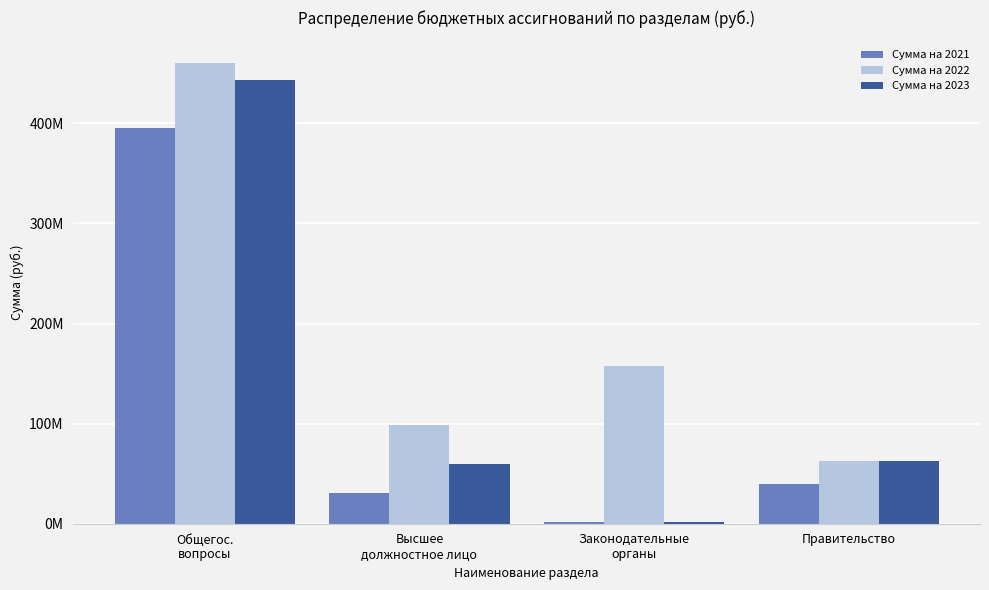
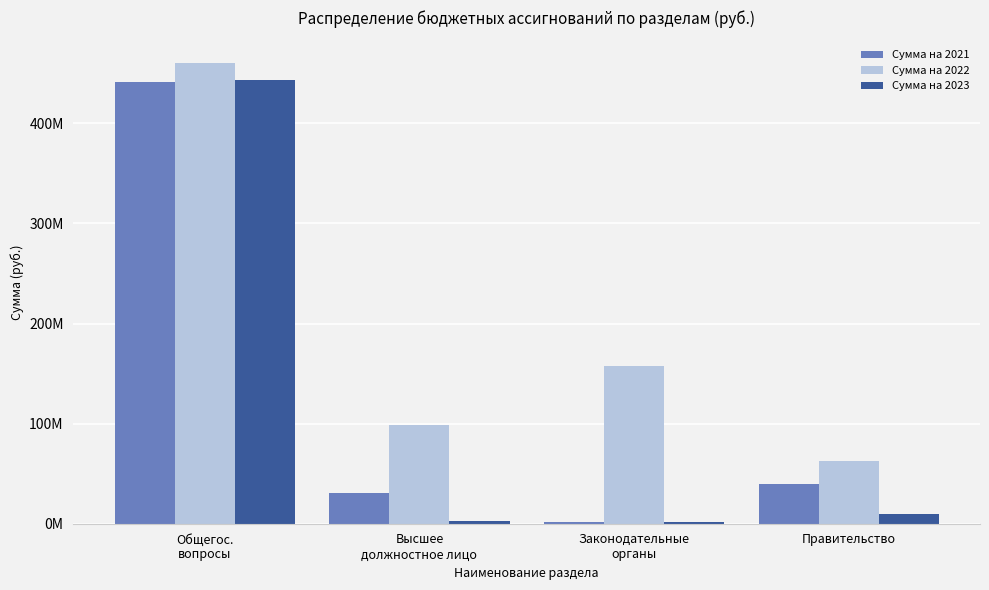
Сумма на 2021, Общегос. вопросы: 395000000 -> 442000000
Сумма на 2023, Высшее должностное лицо: 60000000 -> 3000000
Сумма на 2023, Правительство: 63000000 -> 9000000
